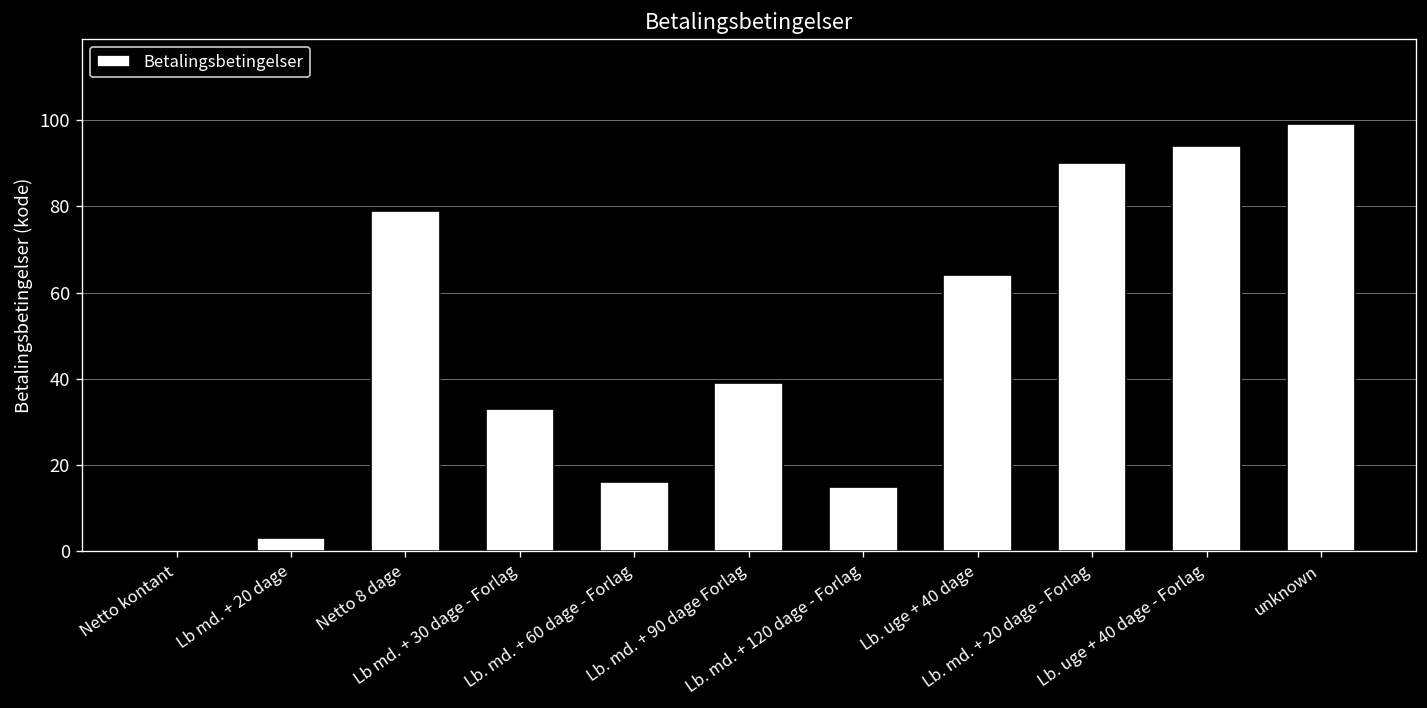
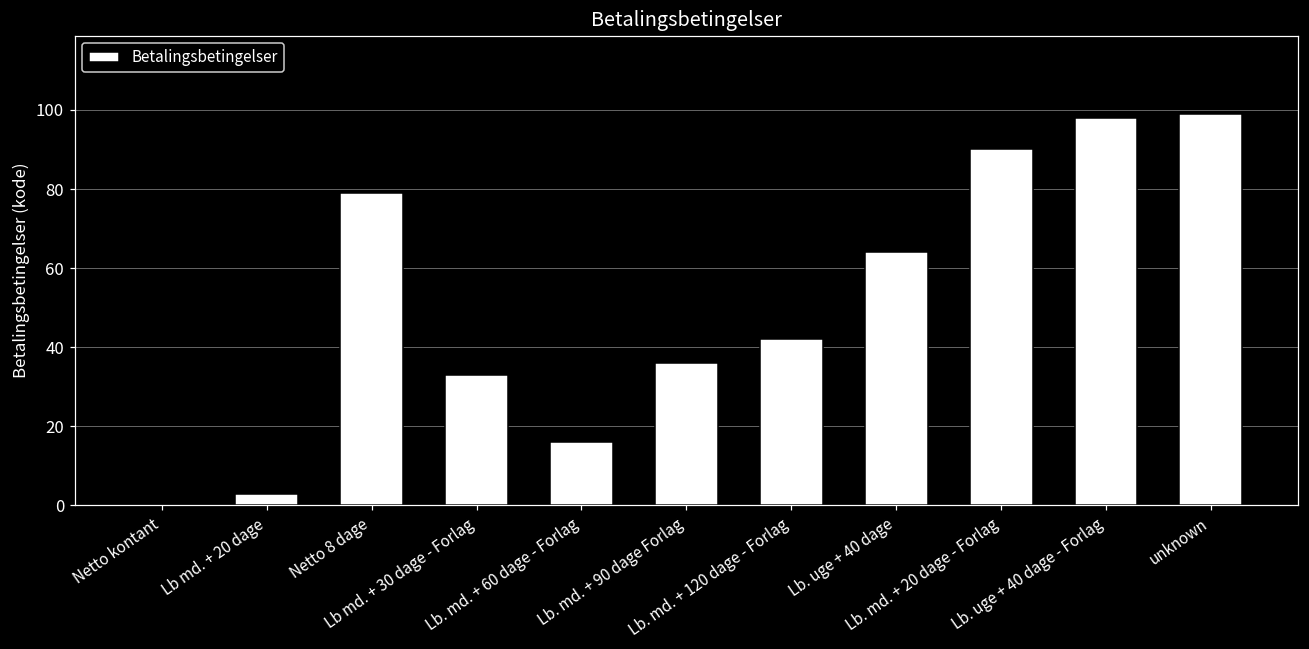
Lb. md. + 90 dage Forlag: 39 -> 36
Lb. md. + 120 dage - Forlag: 15 -> 42
Lb. uge + 40 dage - Forlag: 94 -> 98
